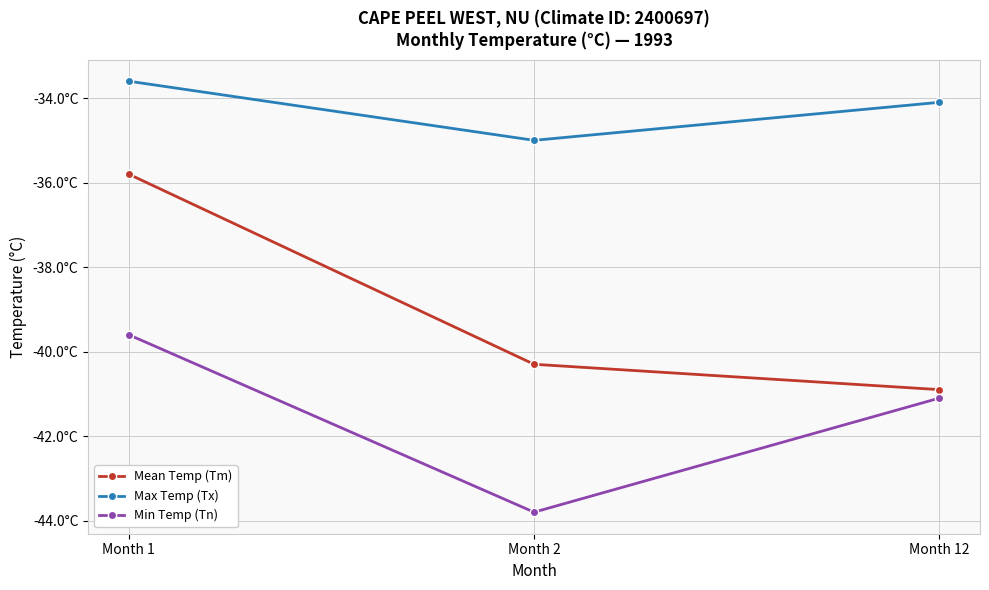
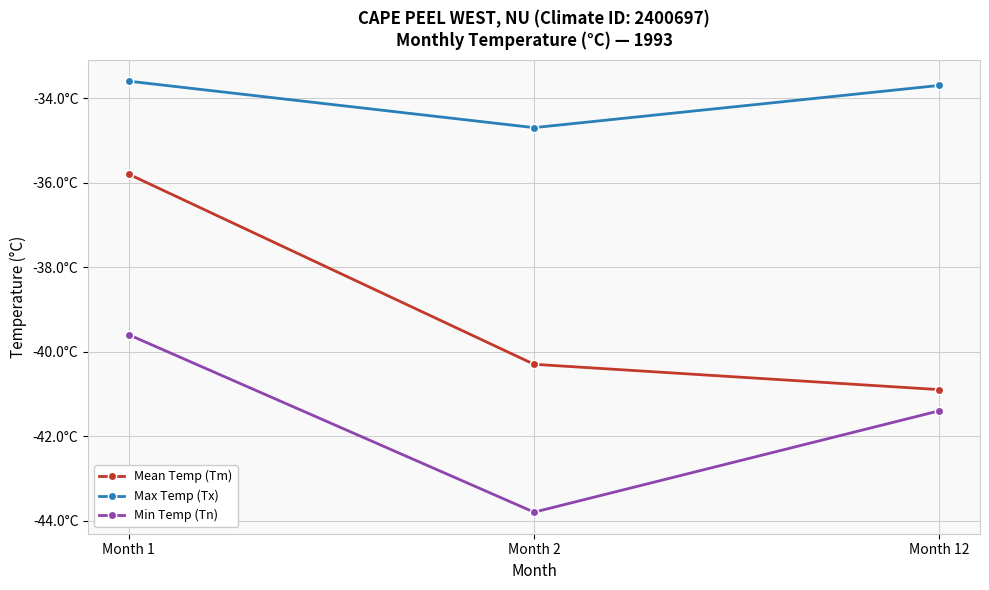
Max Temp (Tx), Month 2: -35.0°C -> -34.7°C
Max Temp (Tx), Month 12: -34.1°C -> -33.7°C
Min Temp (Tn), Month 12: -41.1°C -> -41.4°C
